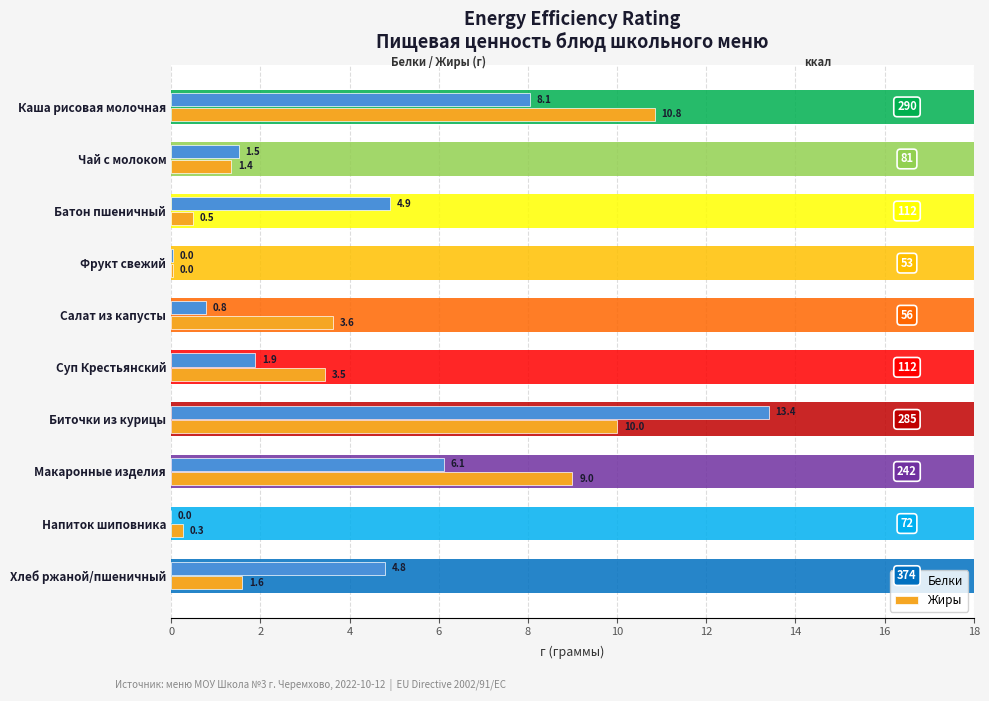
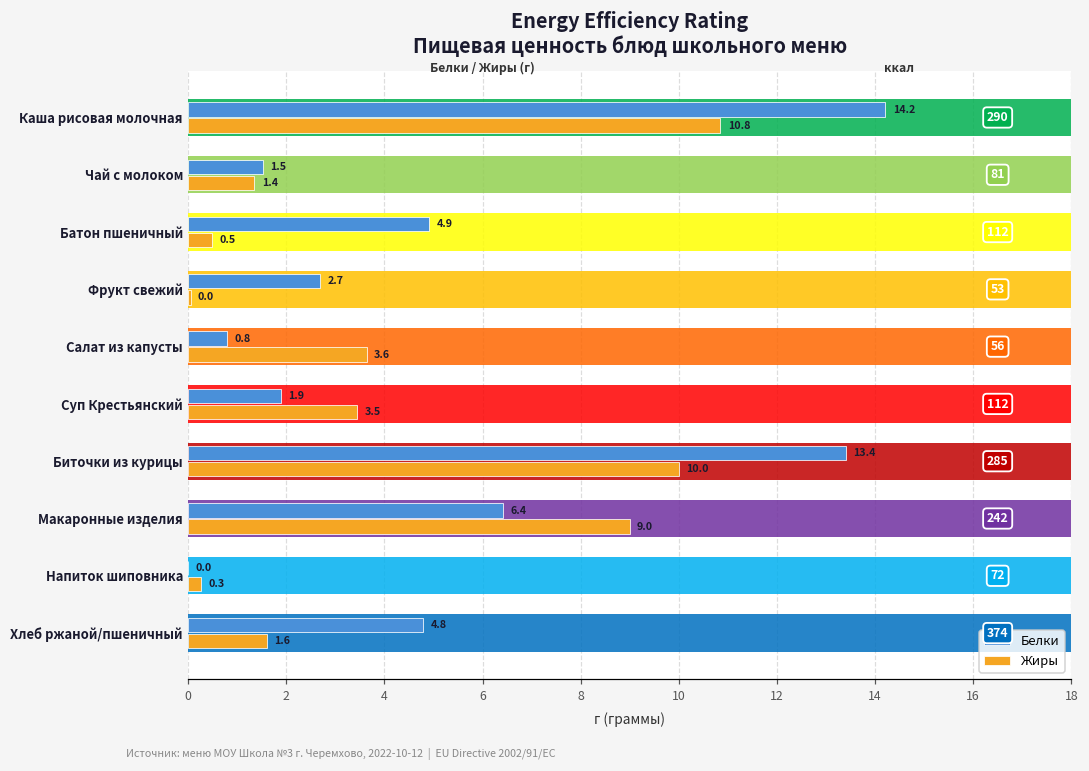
Белки, Каша рисовая молочная: 8.1 -> 14.2
Белки, Фрукт свежий: 0.0 -> 2.7
Белки, Макаронные изделия: 6.1 -> 6.4
